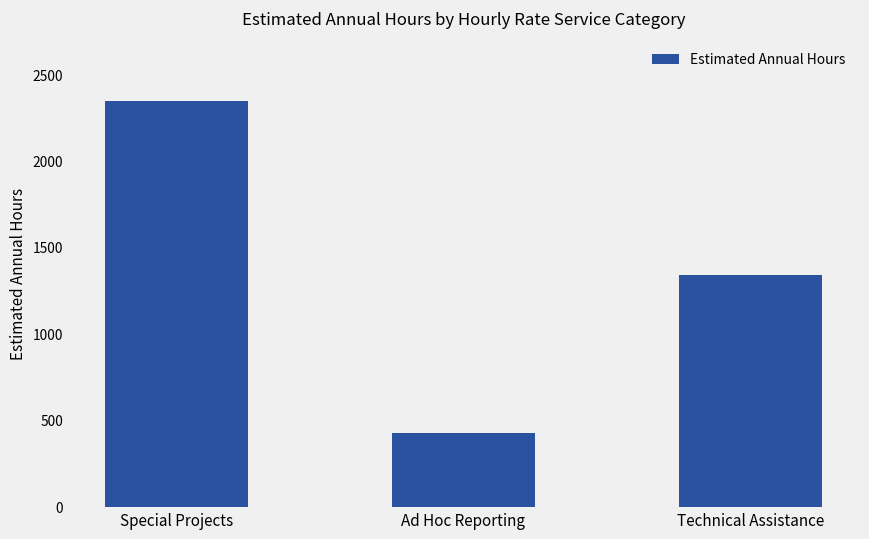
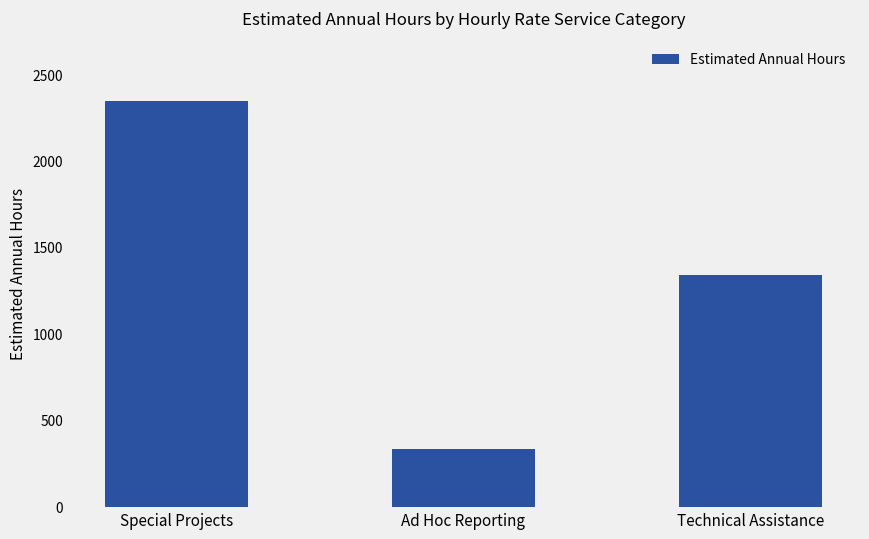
Ad Hoc Reporting: 430 -> 340
